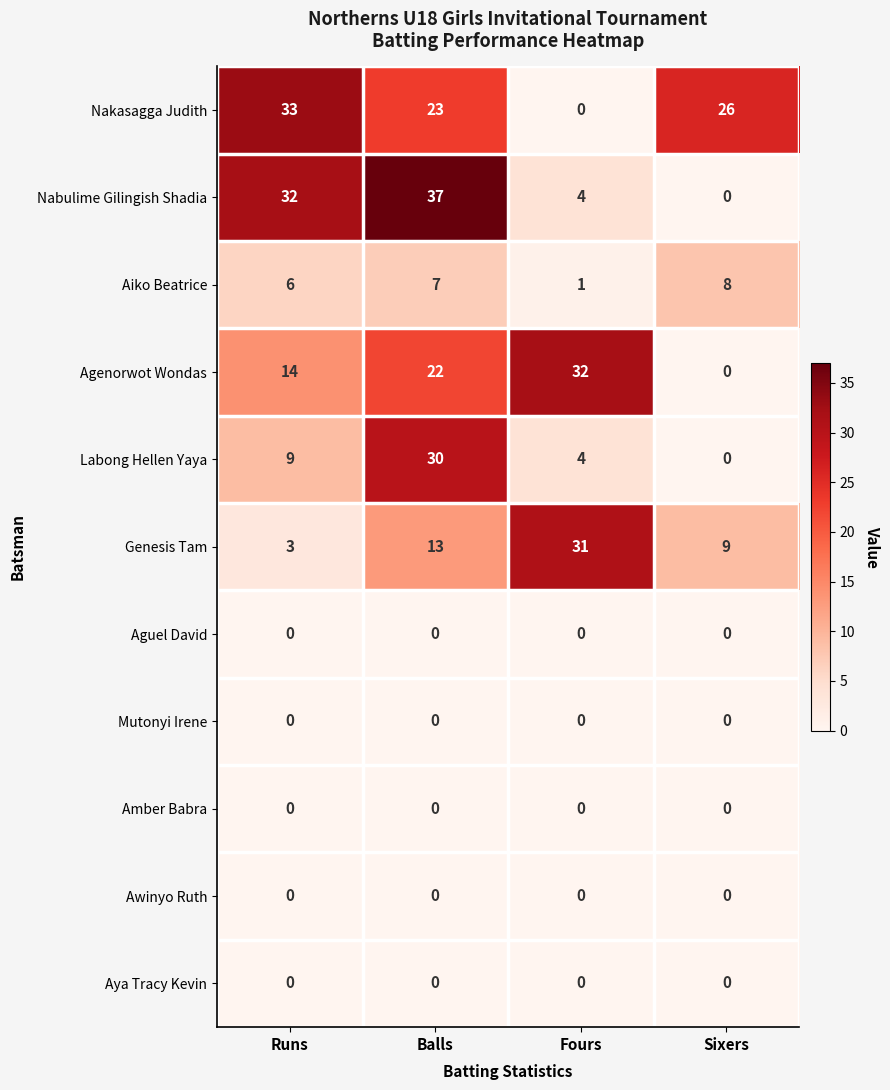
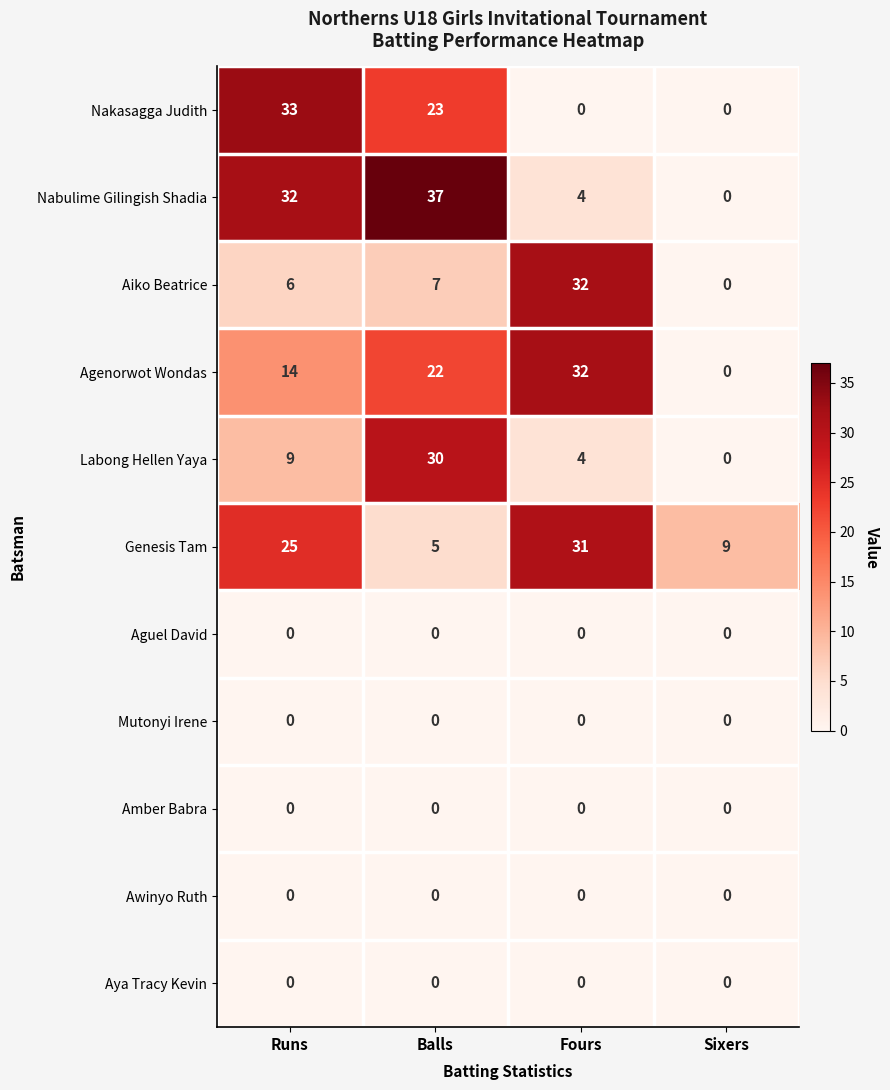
Nakasagga Judith, Sixers: 26 -> 0
Aiko Beatrice, Fours: 1 -> 32
Aiko Beatrice, Sixers: 8 -> 0
Genesis Tam, Runs: 3 -> 25
Genesis Tam, Balls: 13 -> 5
